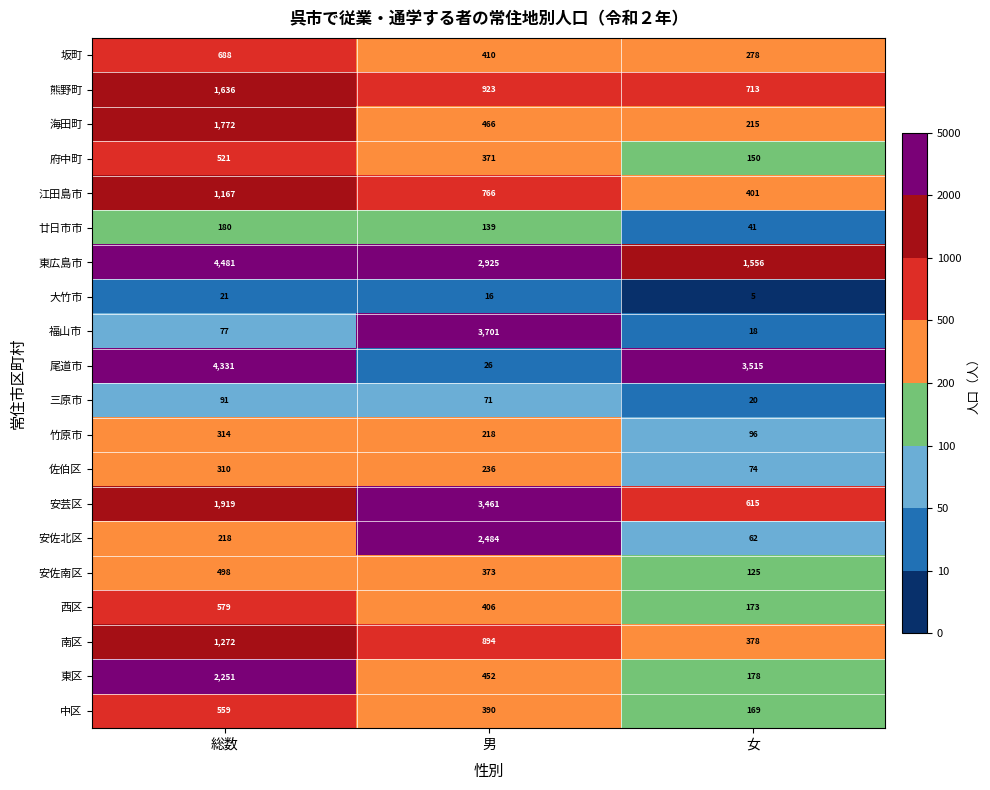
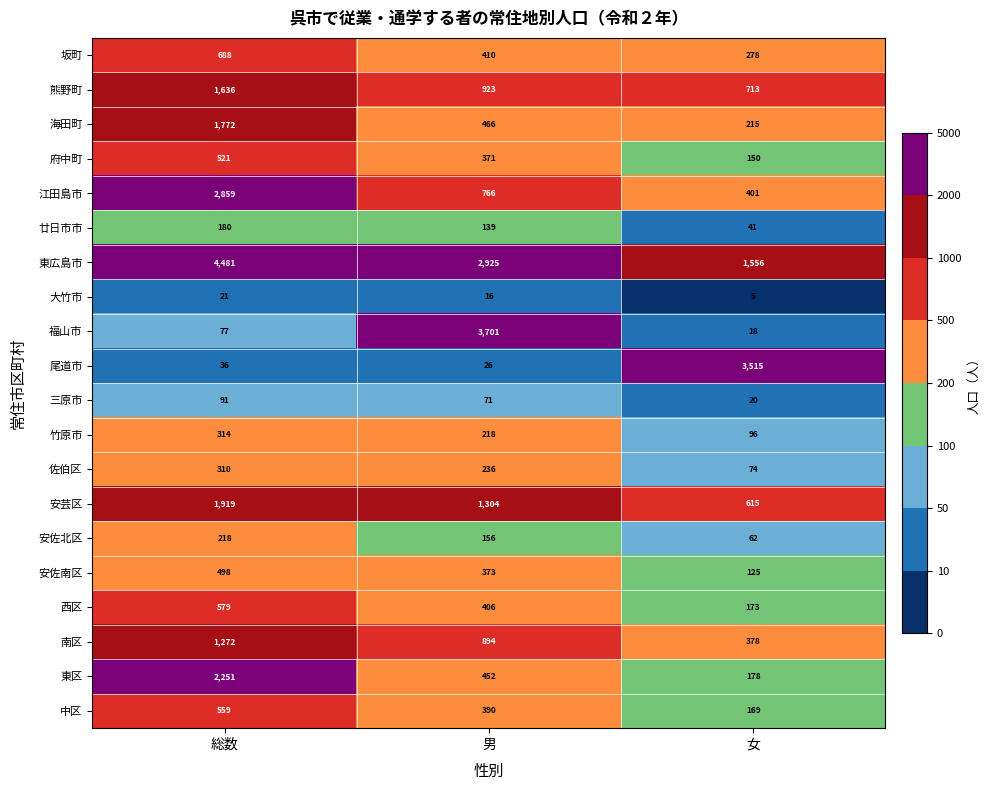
江田島市, 総数: 1,167 -> 2,859
尾道市, 総数: 4,331 -> 36
安芸区, 男: 3,461 -> 1,304
安佐北区, 男: 2,484 -> 156
